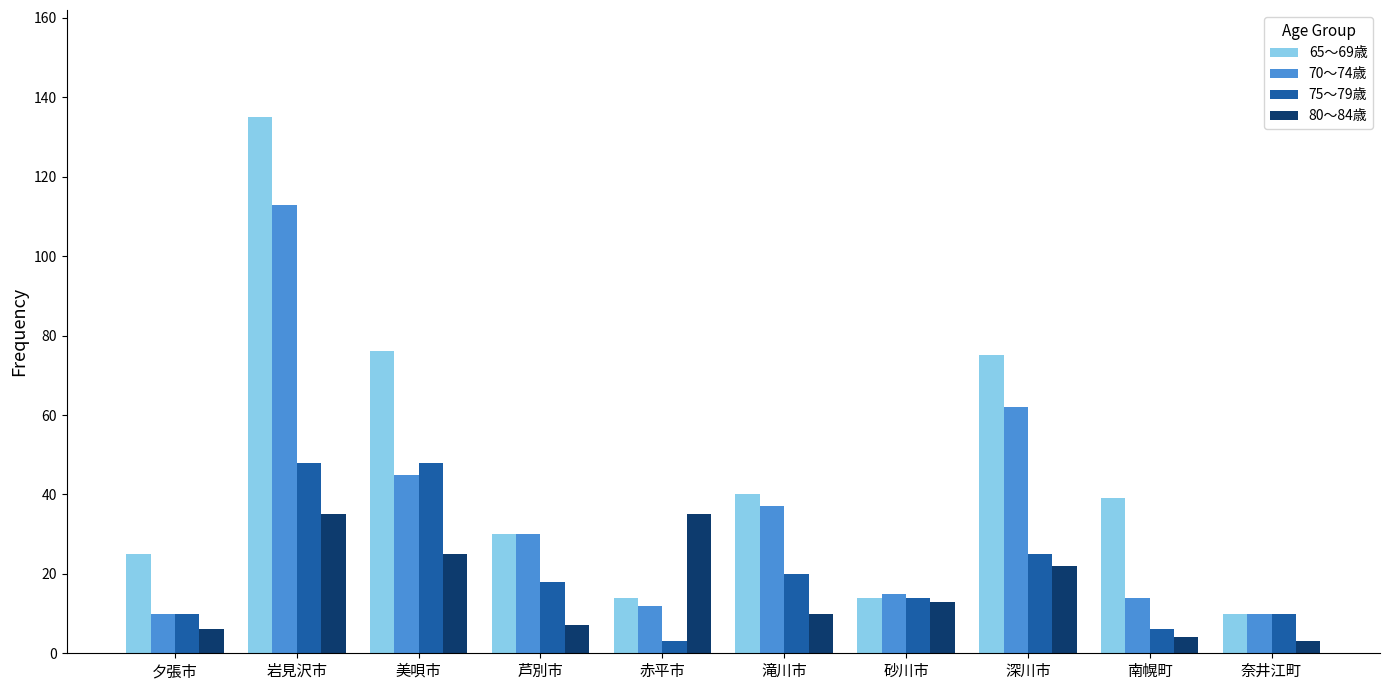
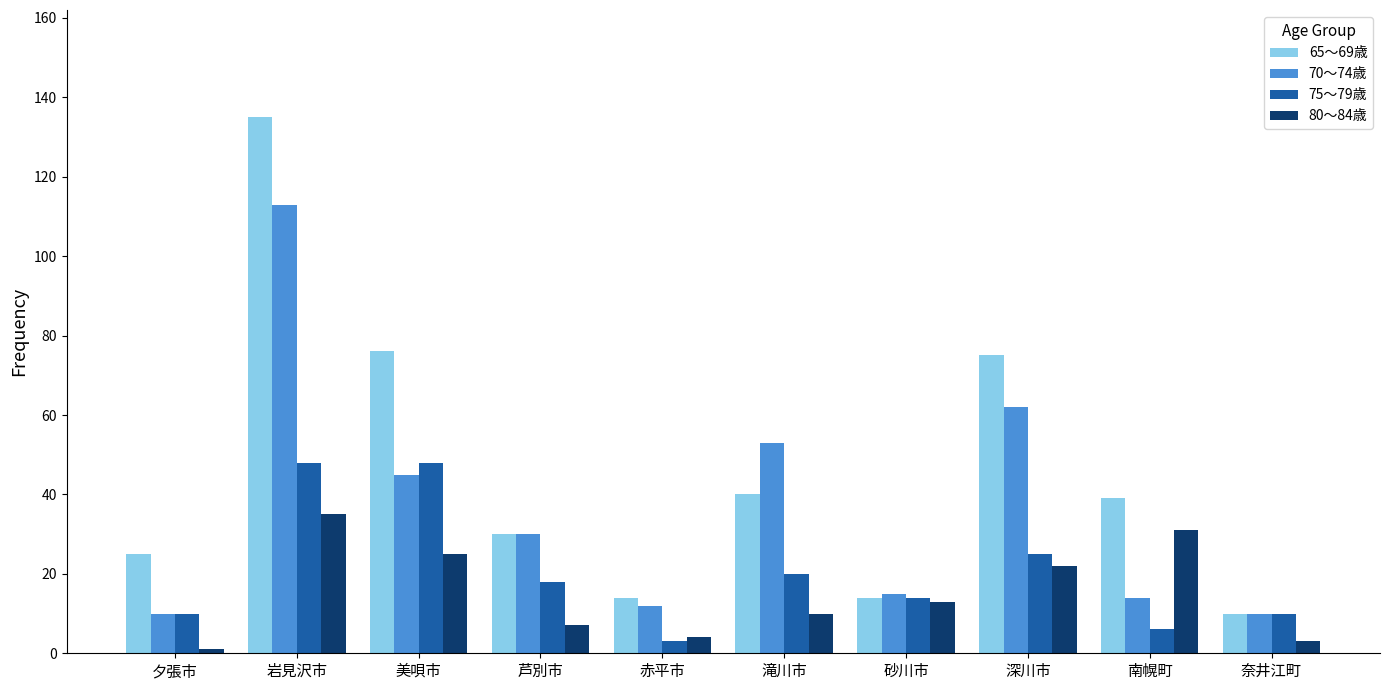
80〜84歳, 夕張市: 6 -> 1
80〜84歳, 赤平市: 35 -> 4
70〜74歳, 滝川市: 37 -> 53
80〜84歳, 南幌町: 4 -> 31
